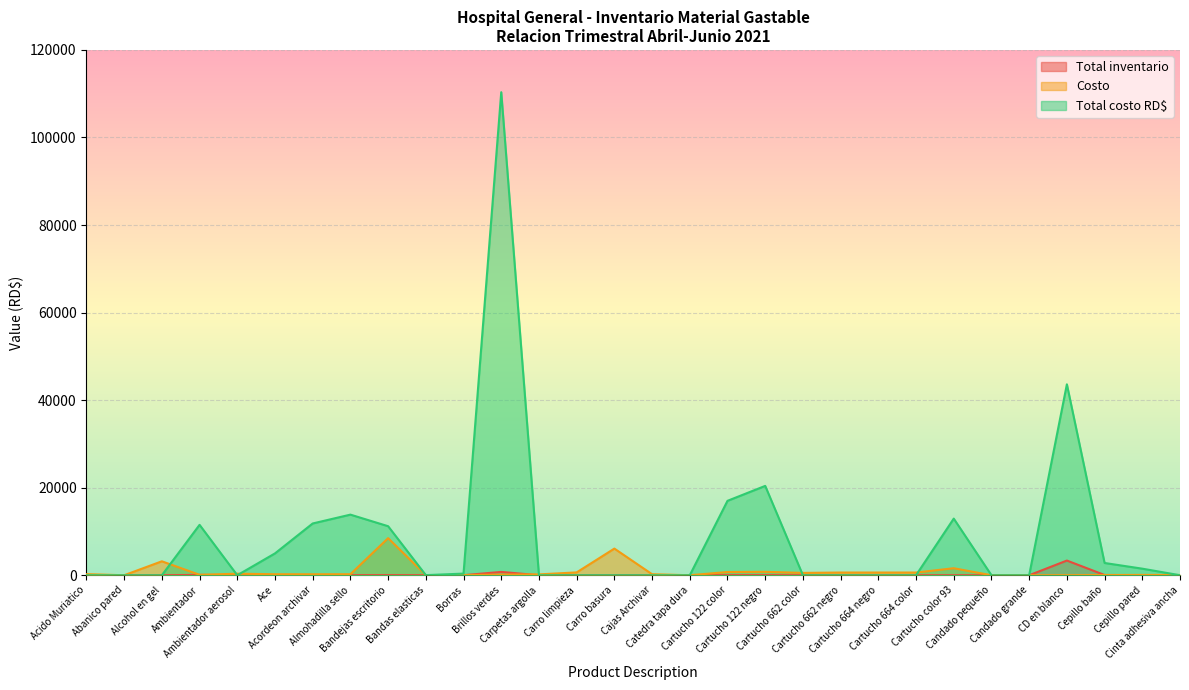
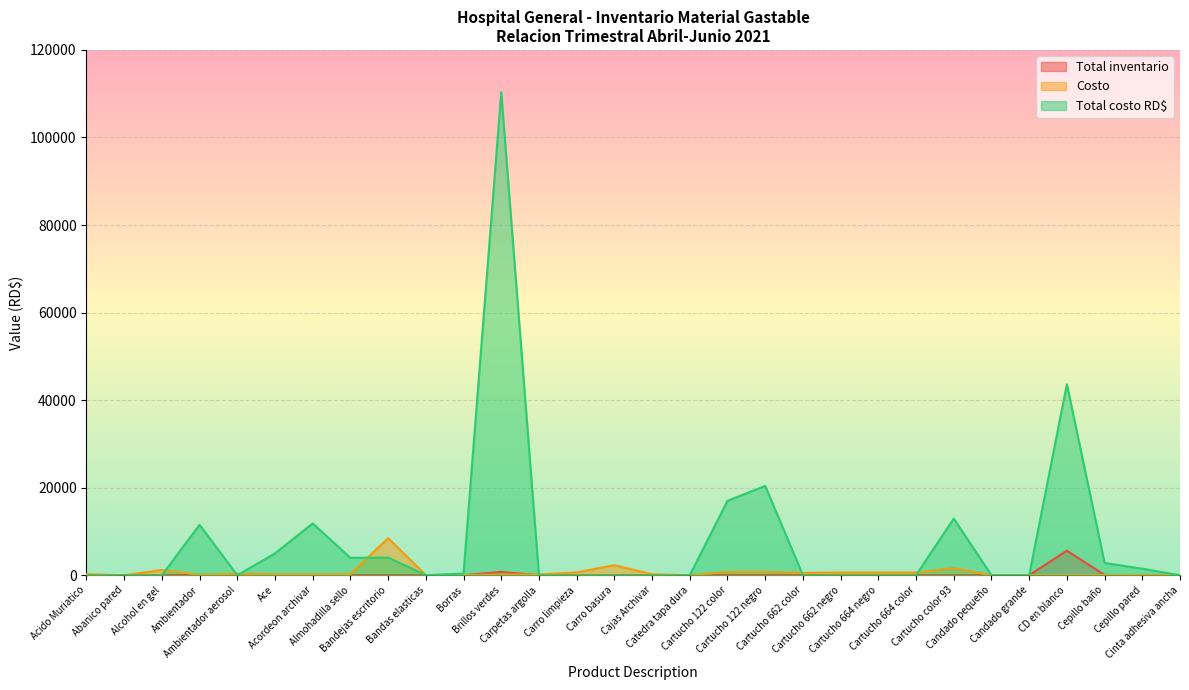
Costo, Alcohol en gel: 3000 -> 1000
Total costo RD$, Almohadilla sello: 14000 -> 4000
Total costo RD$, Bandejas escritorio: 11000 -> 4000
Costo, Carro basura: 6000 -> 2000
Total inventario, CD en blanco: 3000 -> 6000
